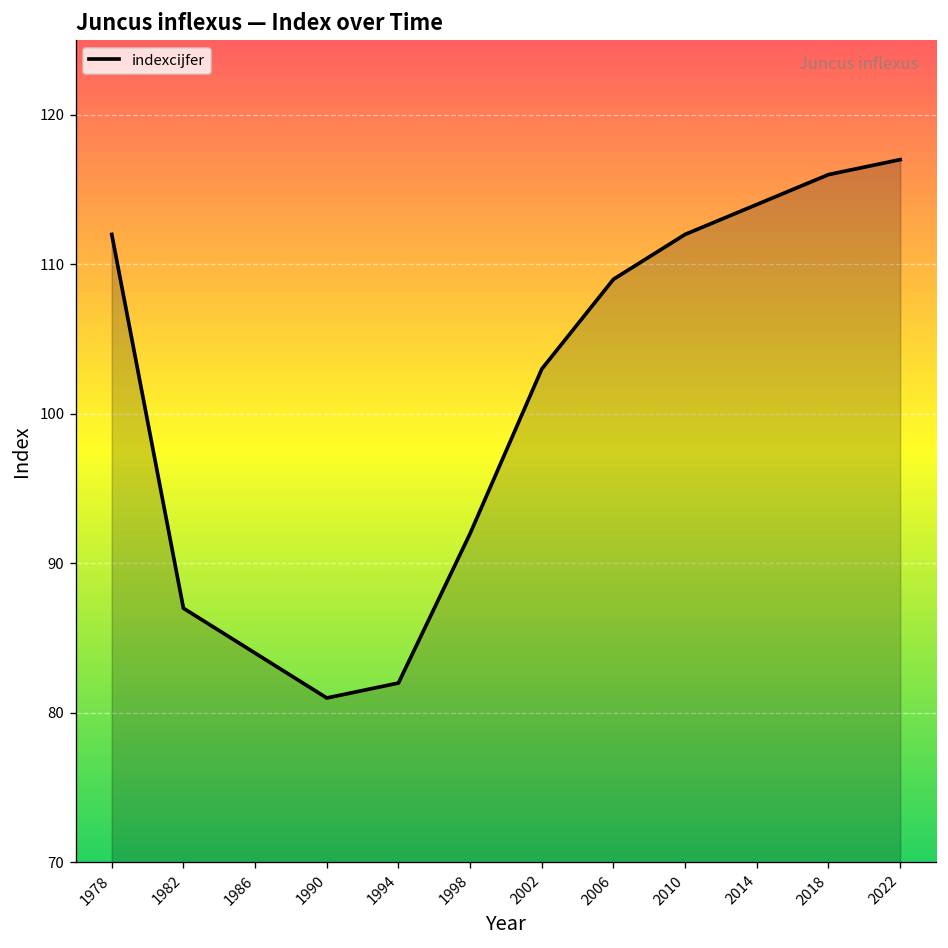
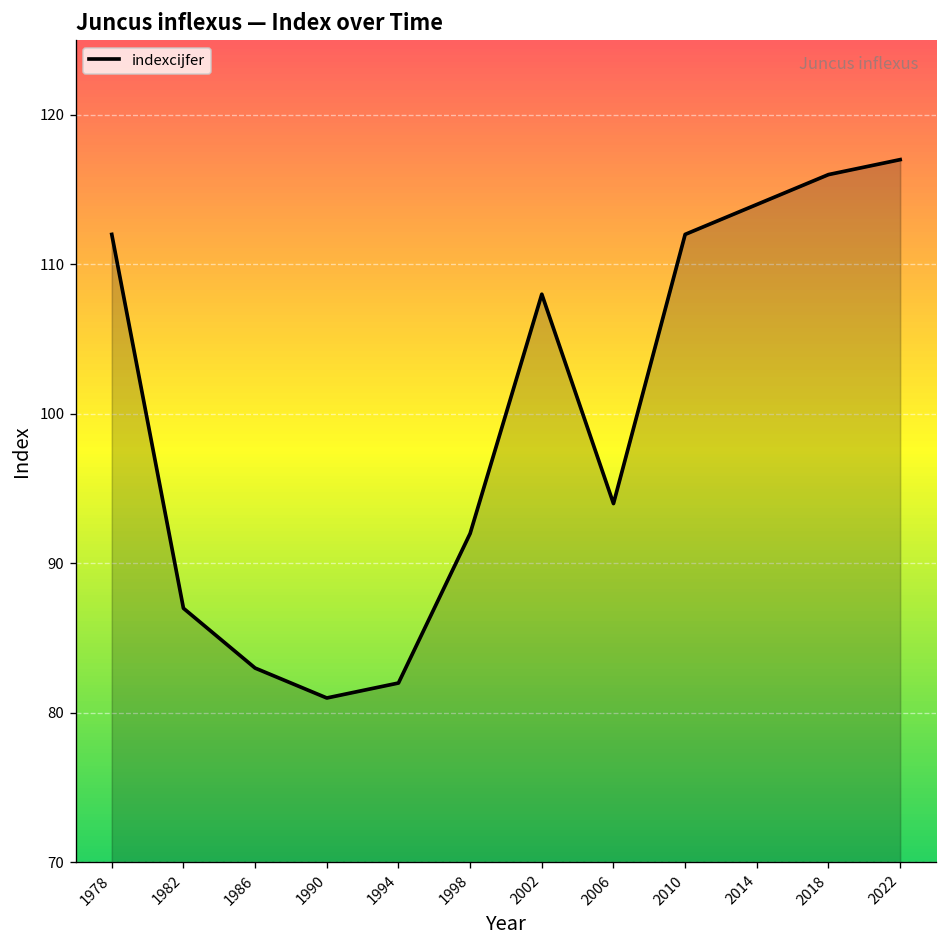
1986: 84 -> 83
2002: 103 -> 108
2006: 109 -> 94
